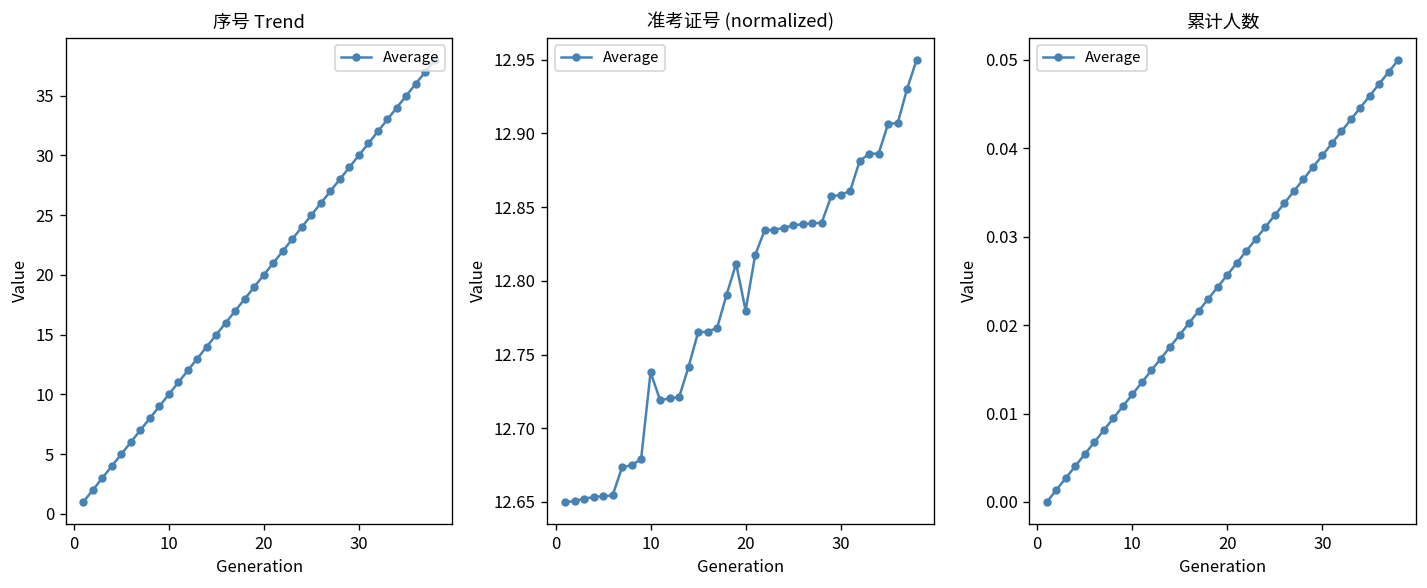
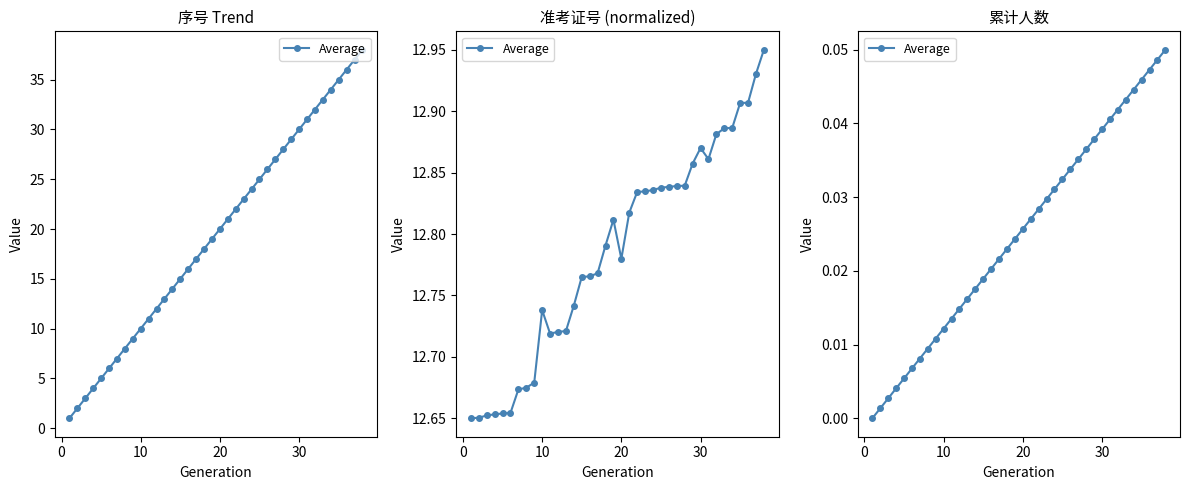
准考证号 (normalized), 30: 12.858 -> 12.870
